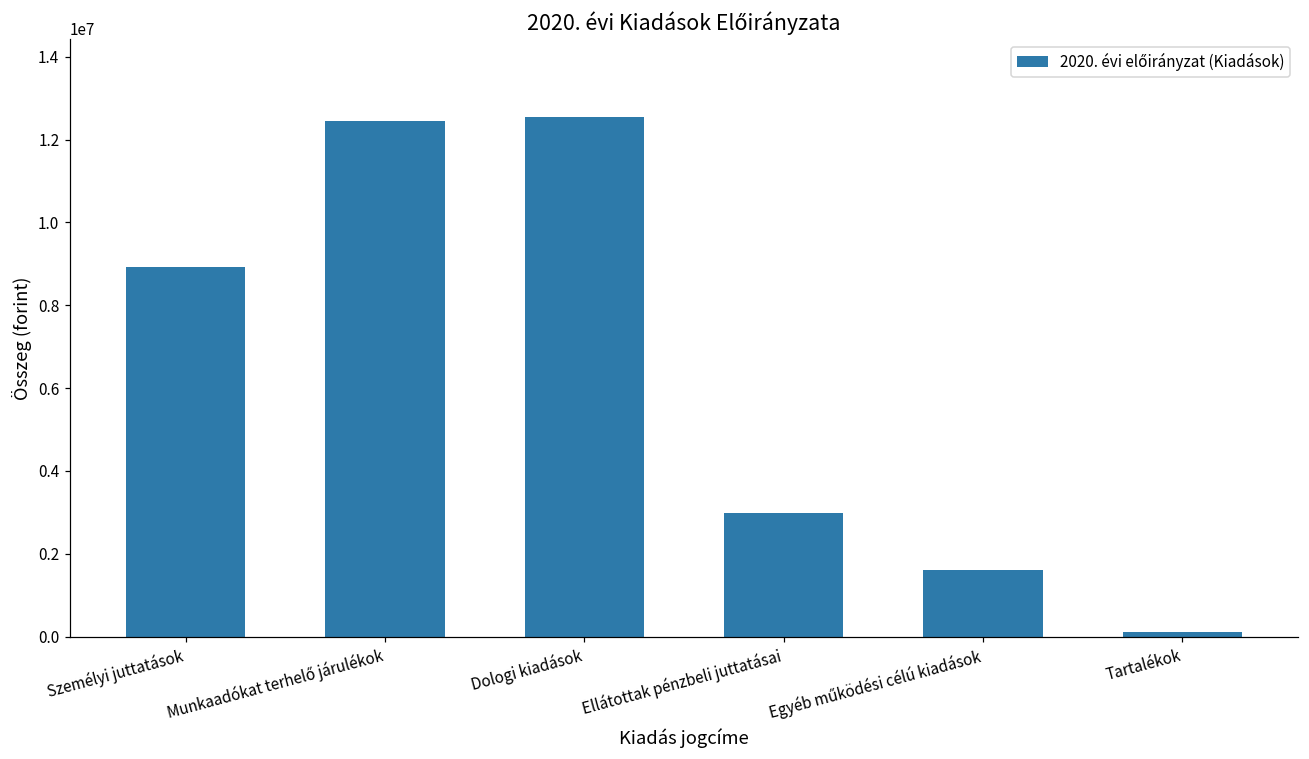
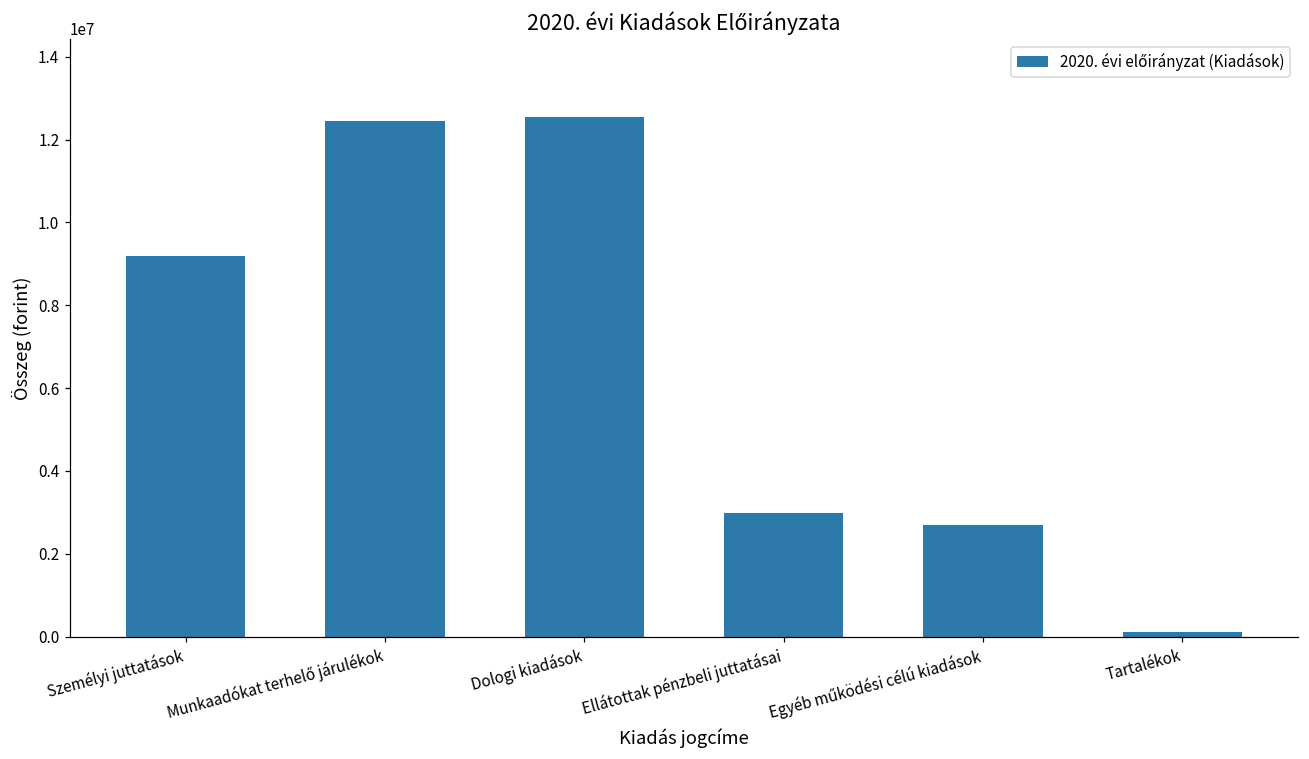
Személyi juttatások: 8900000 -> 9200000
Egyéb működési célú kiadások: 1600000 -> 2700000
